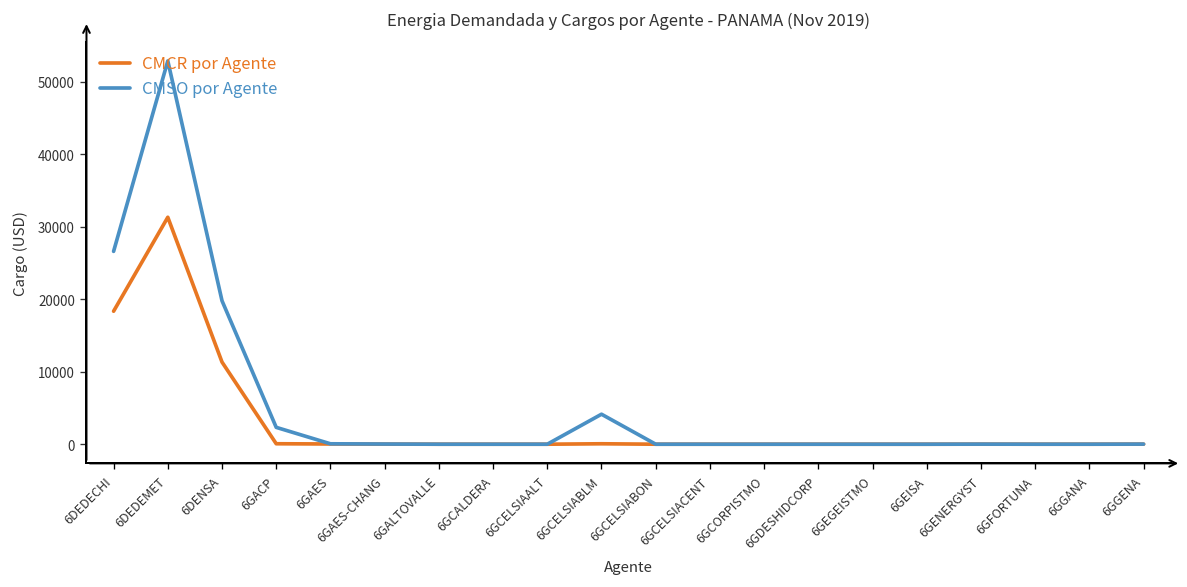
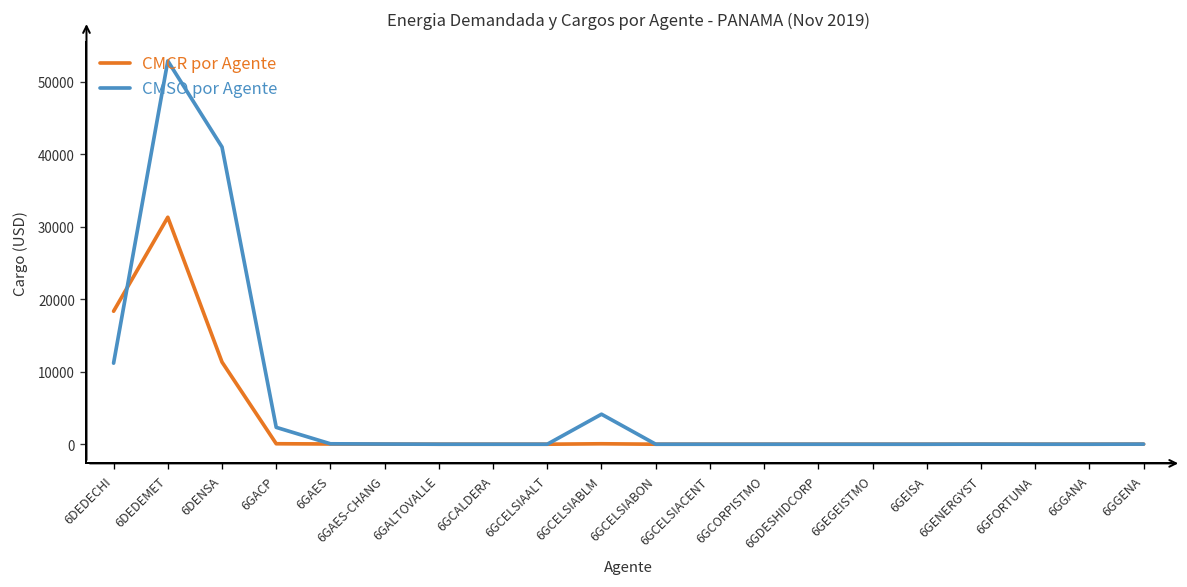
CMSO por Agente, 6DEDECHI: 27000 -> 11000
CMSO por Agente, 6DENSA: 20000 -> 41000
